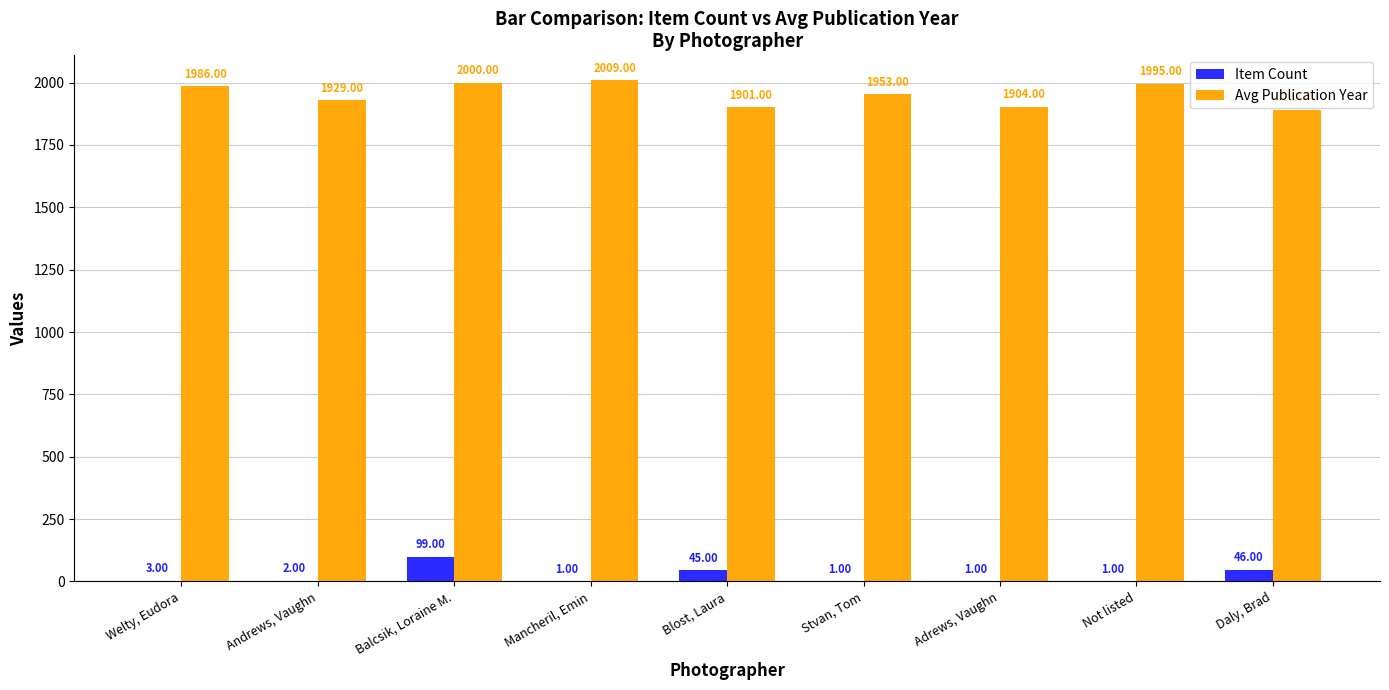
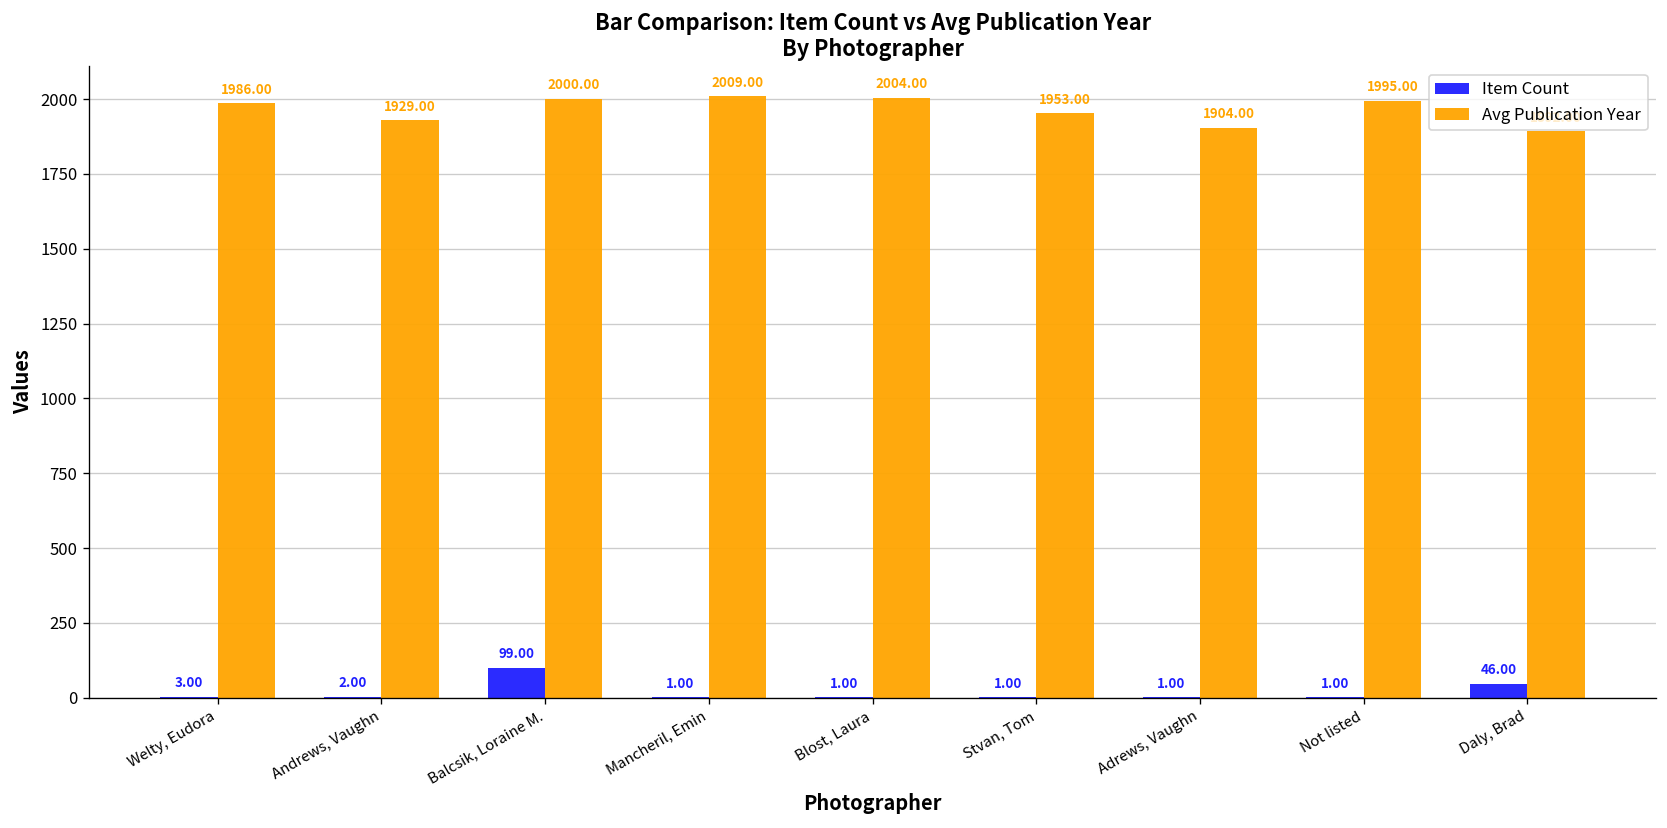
Item Count, Blost, Laura: 45.00 -> 1.00
Avg Publication Year, Blost, Laura: 1901.00 -> 2004.00
